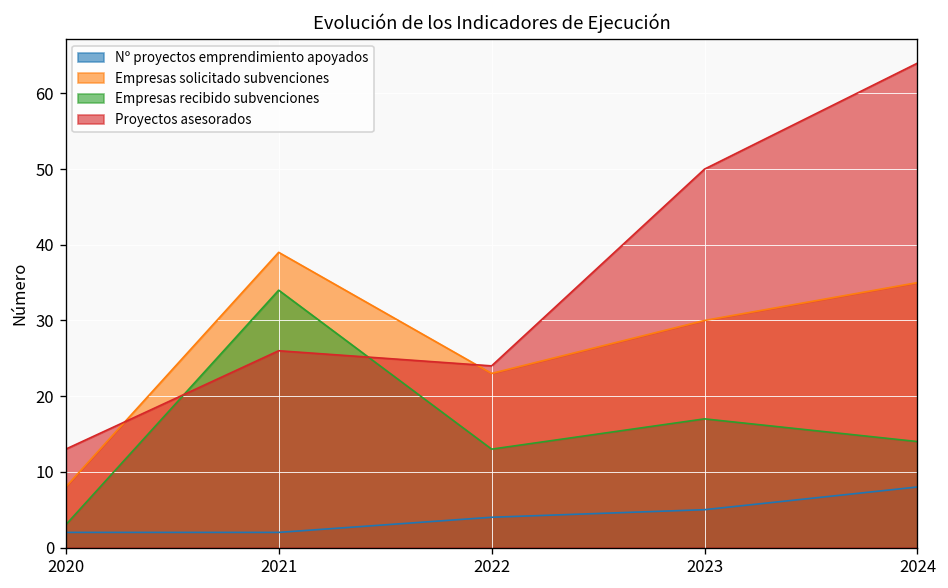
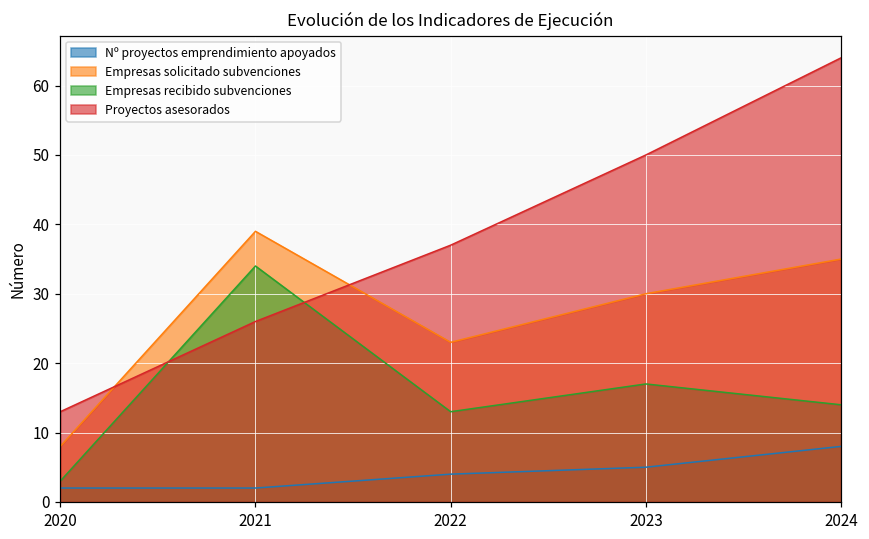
Proyectos asesorados, 2022: 24 -> 37
